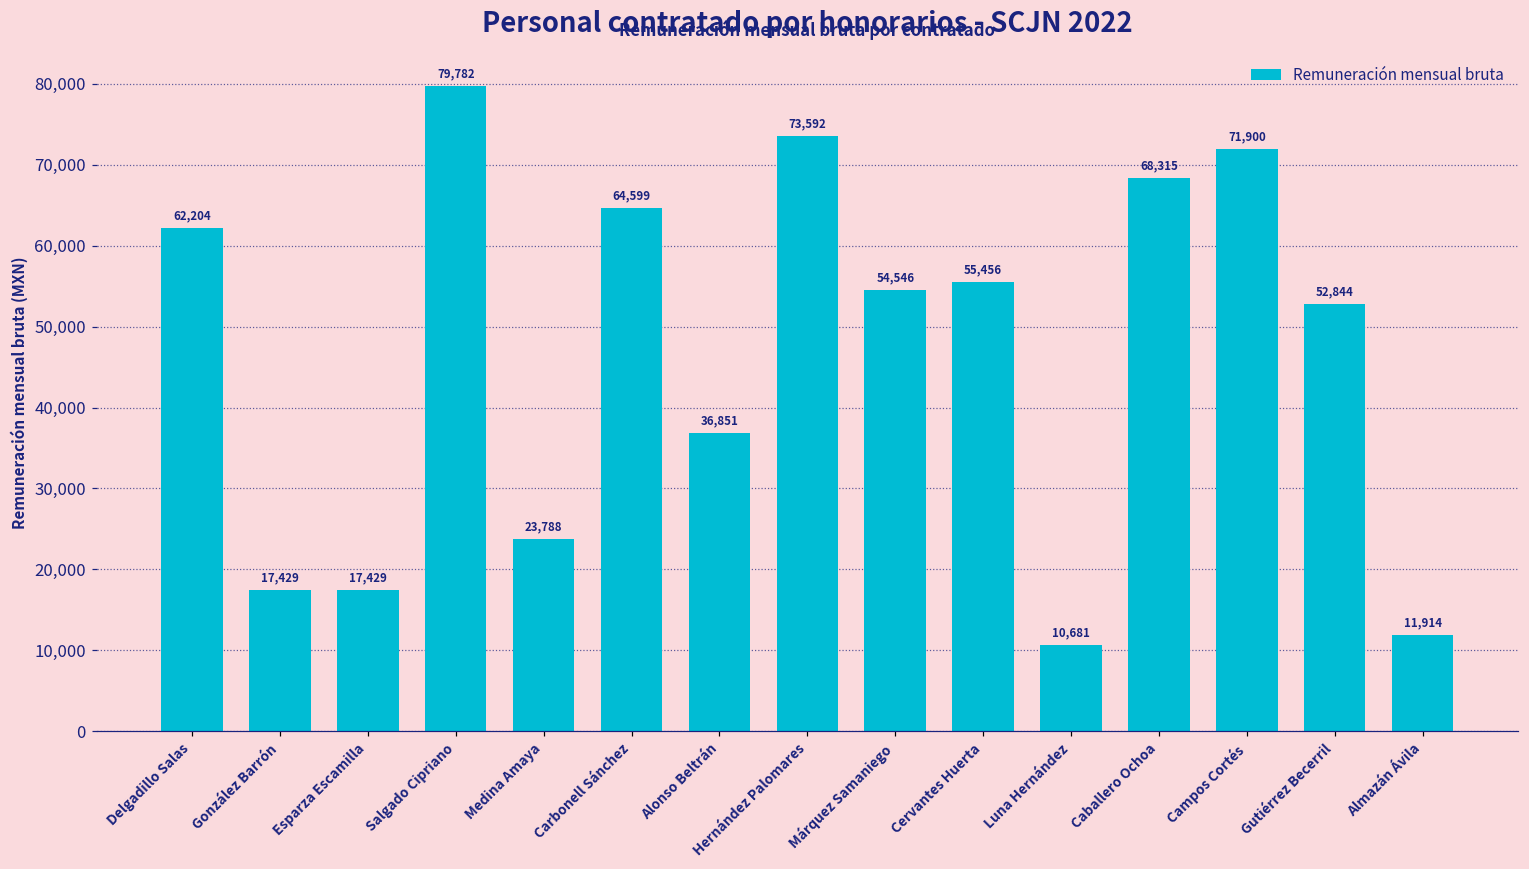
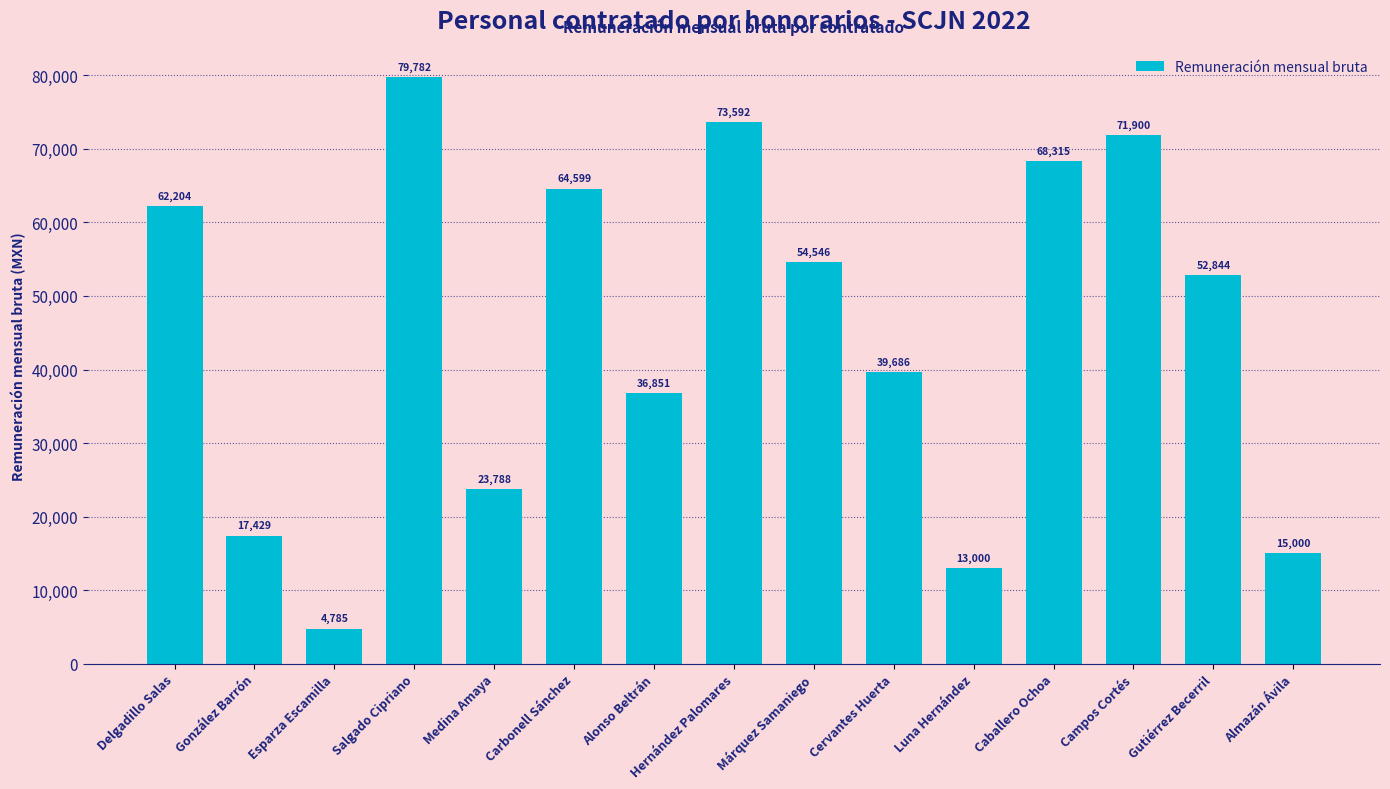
Esparza Escamilla: 17,429 -> 4,785
Cervantes Huerta: 55,456 -> 39,686
Luna Hernández: 10,681 -> 13,000
Almazán Ávila: 11,914 -> 15,000
